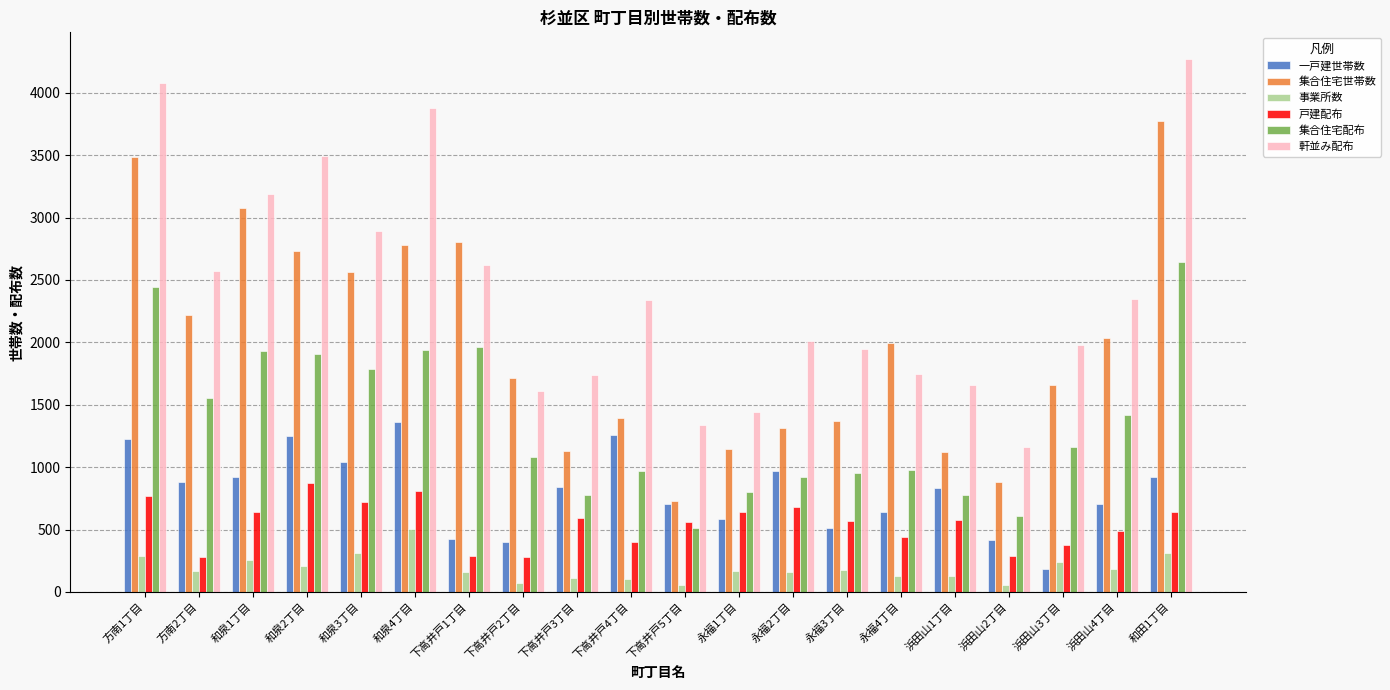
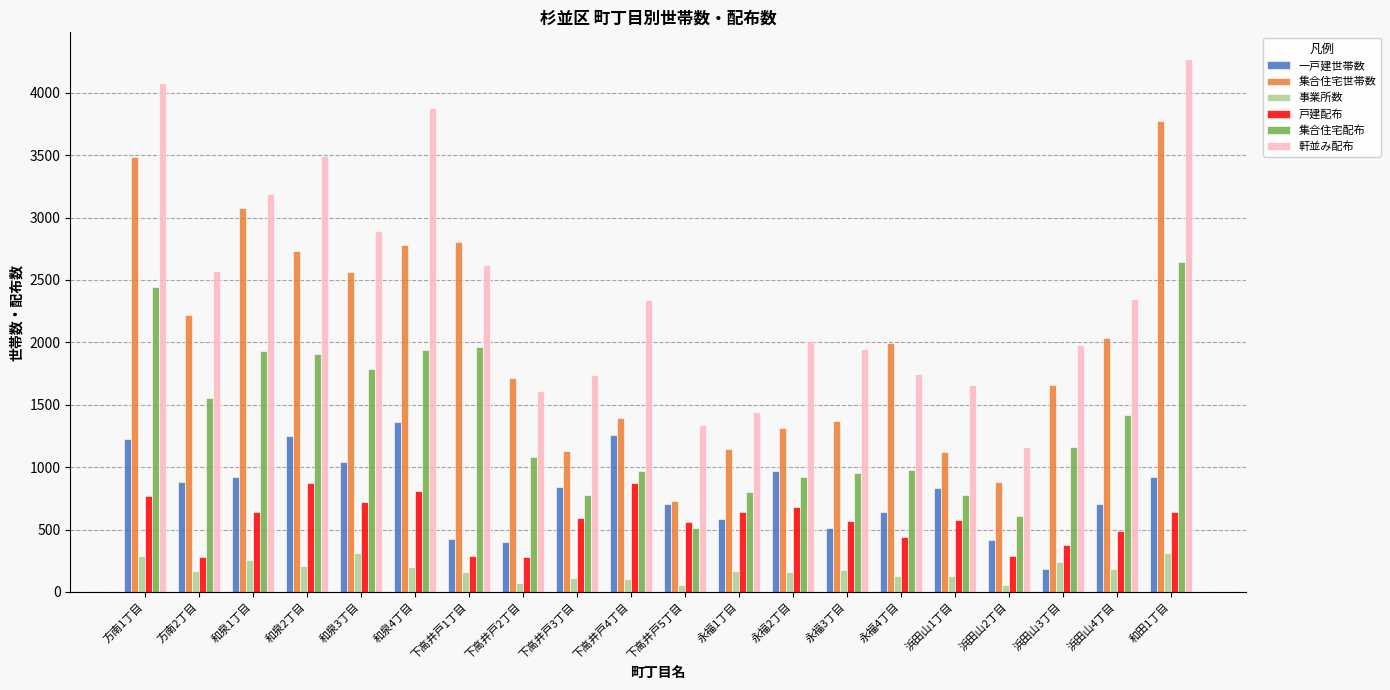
事業所数, 和泉4丁目: 510 -> 200
戸建配布, 下高井戸4丁目: 400 -> 870
